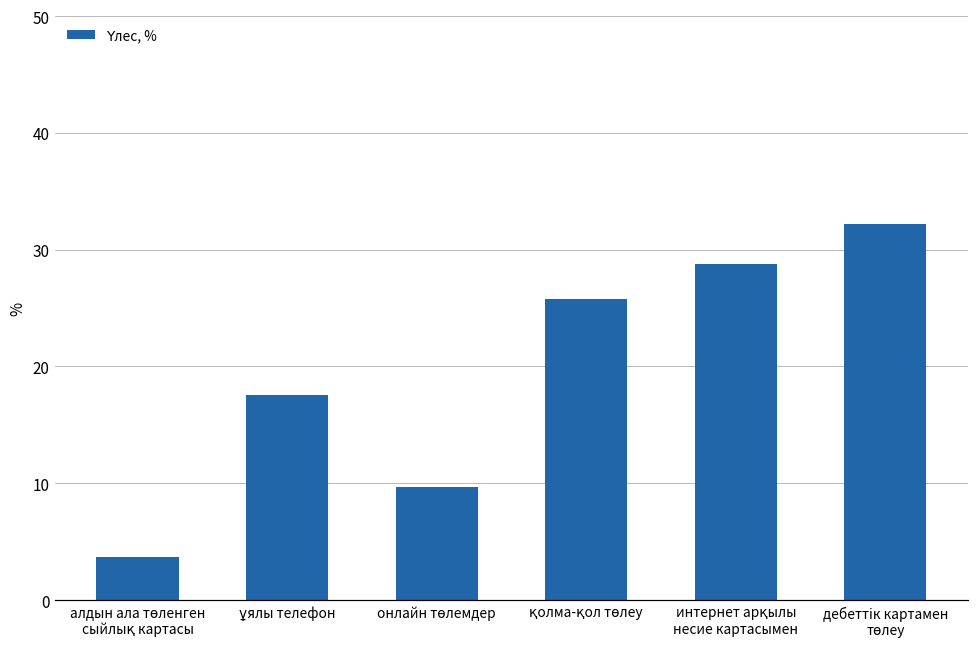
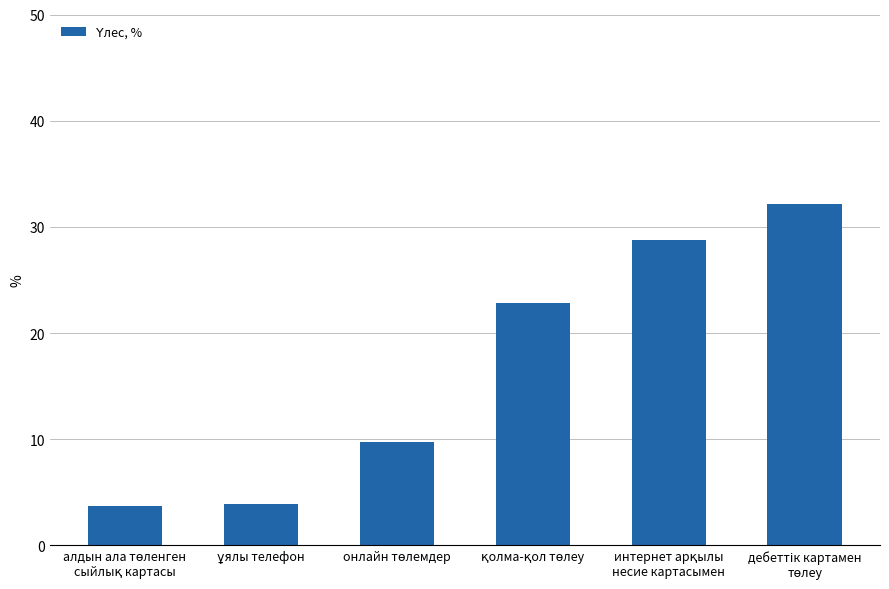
ұялы телефон: 17.6 -> 3.9
қолма-қол төлеу: 25.8 -> 22.8
